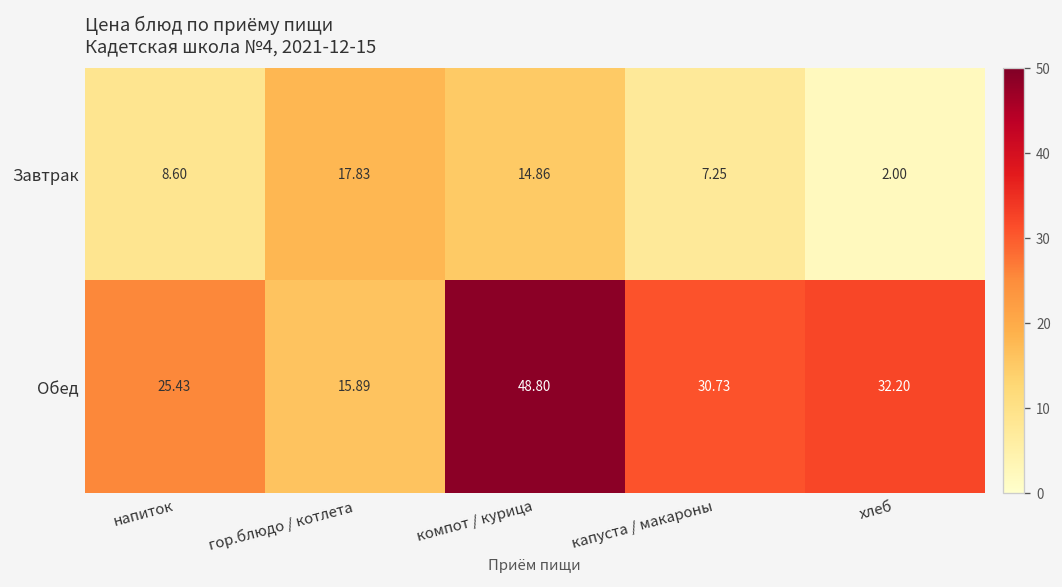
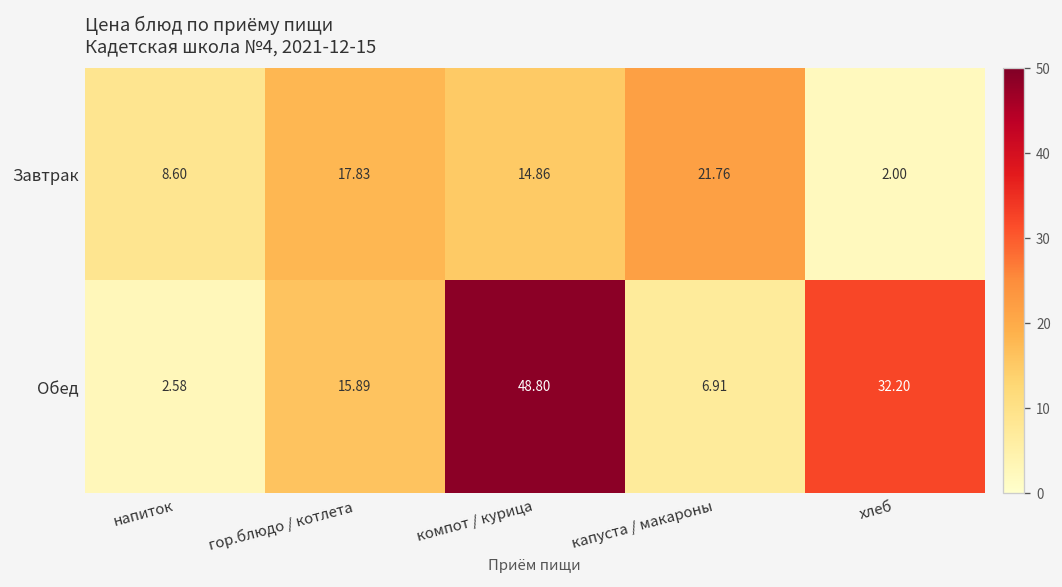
Завтрак, капуста / макароны: 7.25 -> 21.76
Обед, напиток: 25.43 -> 2.58
Обед, капуста / макароны: 30.73 -> 6.91
